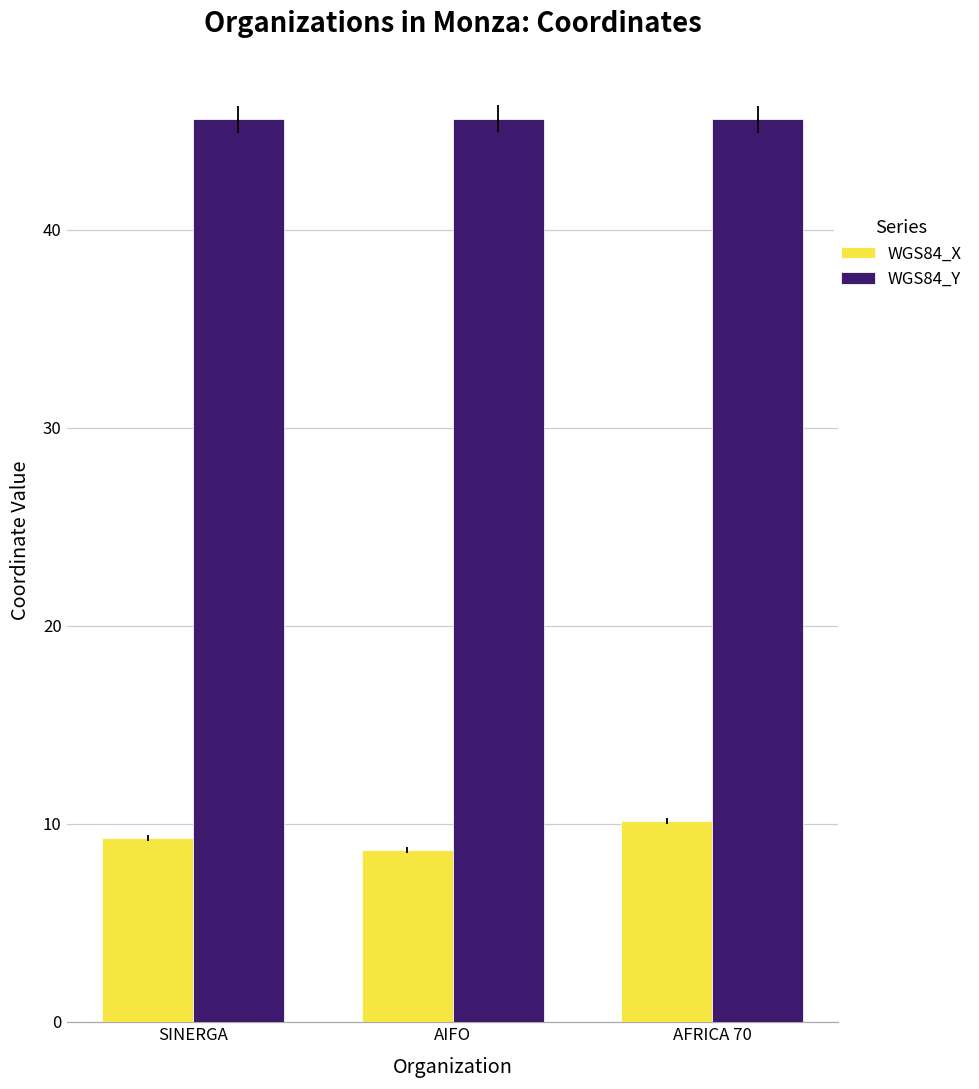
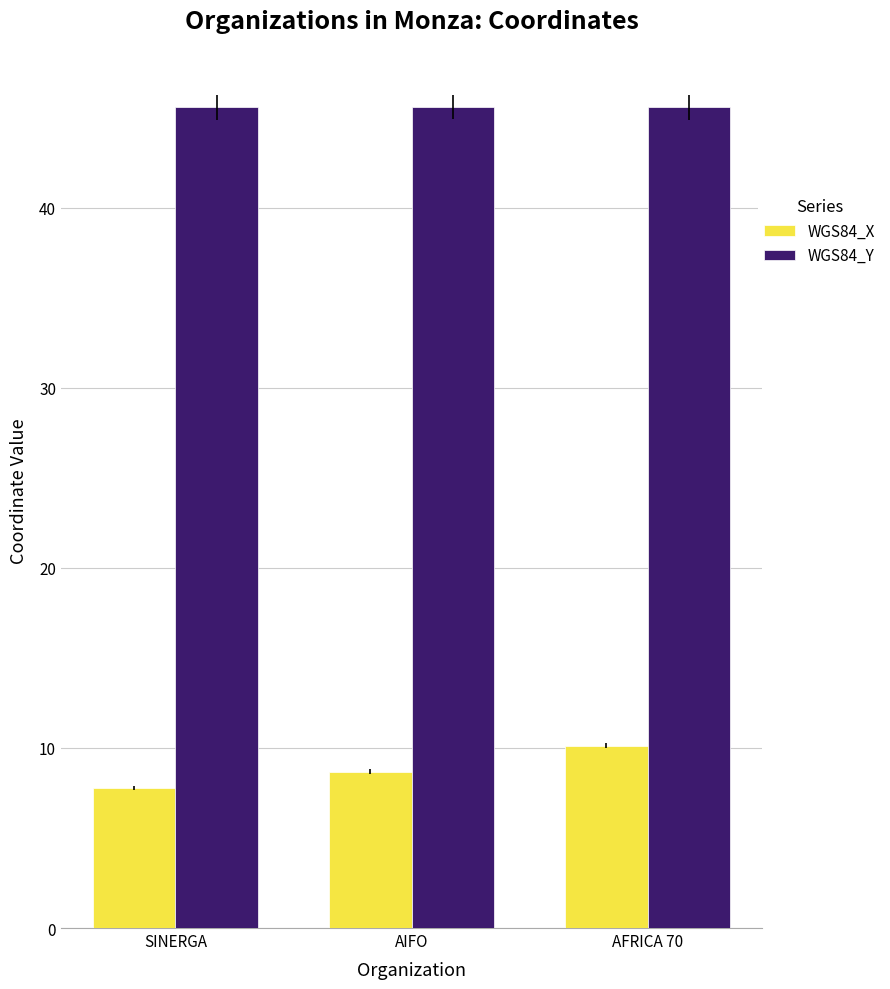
WGS84_X, SINERGA: 9.3 -> 7.8
